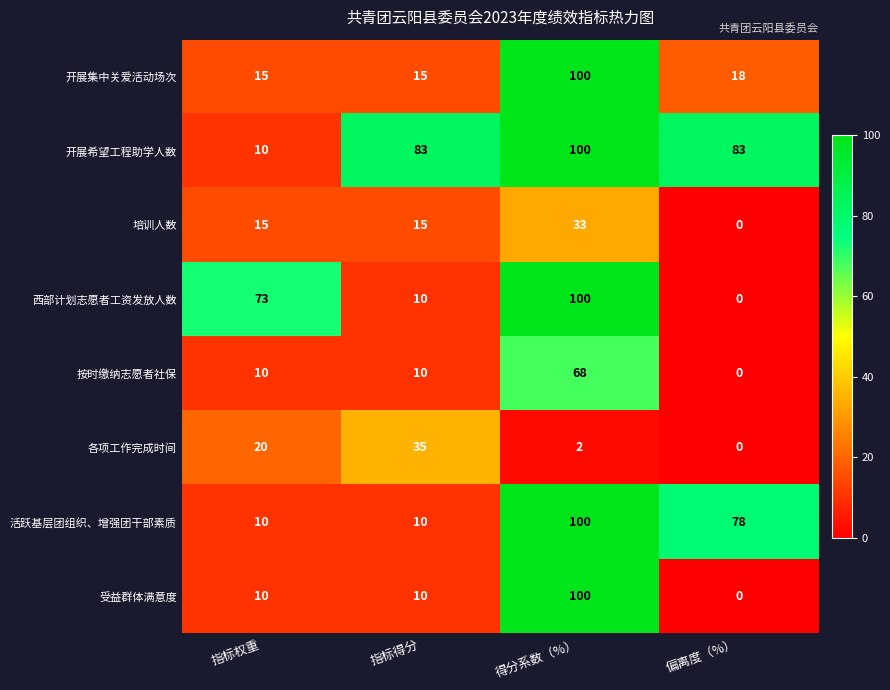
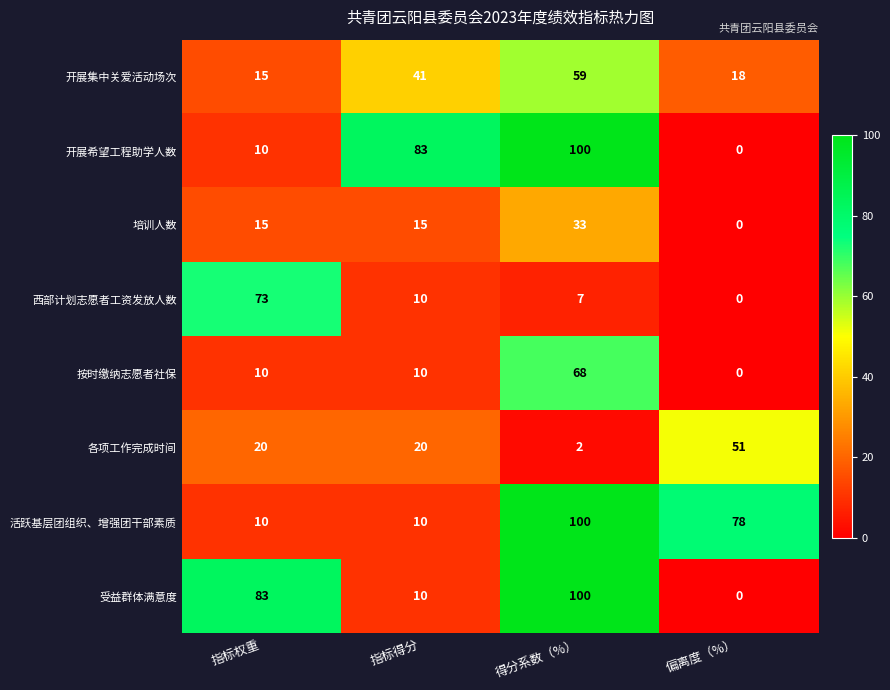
开展集中关爱活动场次, 指标得分: 15 -> 41
开展集中关爱活动场次, 得分系数（%）: 100 -> 59
开展希望工程助学人数, 偏离度（%）: 83 -> 0
西部计划志愿者工资发放人数, 得分系数（%）: 100 -> 7
各项工作完成时间, 指标得分: 35 -> 20
各项工作完成时间, 偏离度（%）: 0 -> 51
受益群体满意度, 指标权重: 10 -> 83
